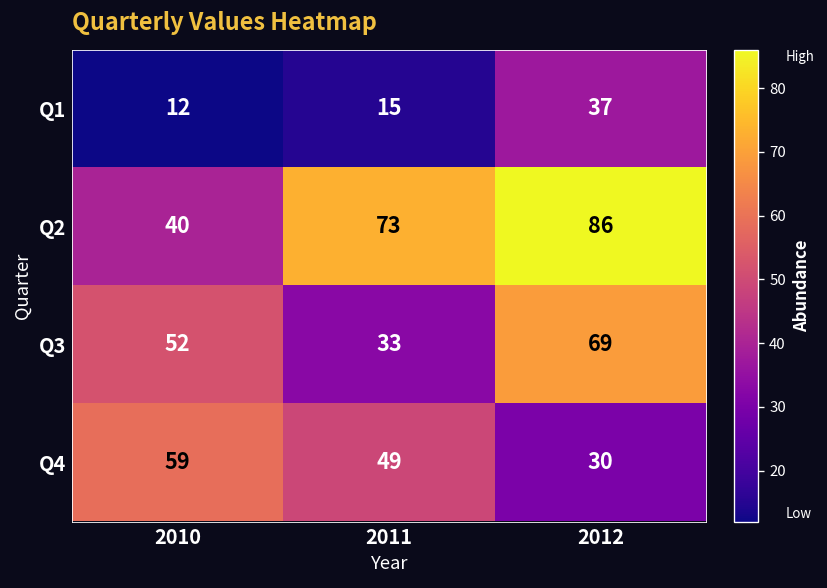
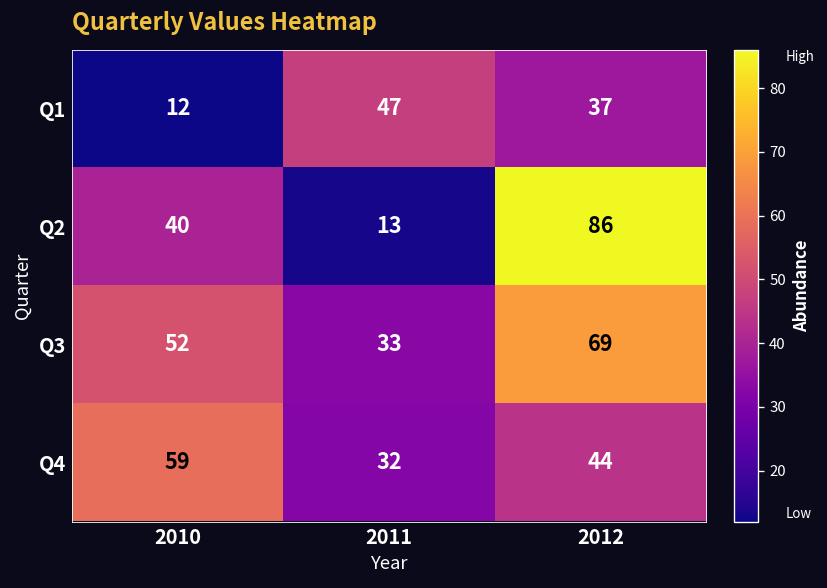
Q1, 2011: 15 -> 47
Q2, 2011: 73 -> 13
Q4, 2011: 49 -> 32
Q4, 2012: 30 -> 44
